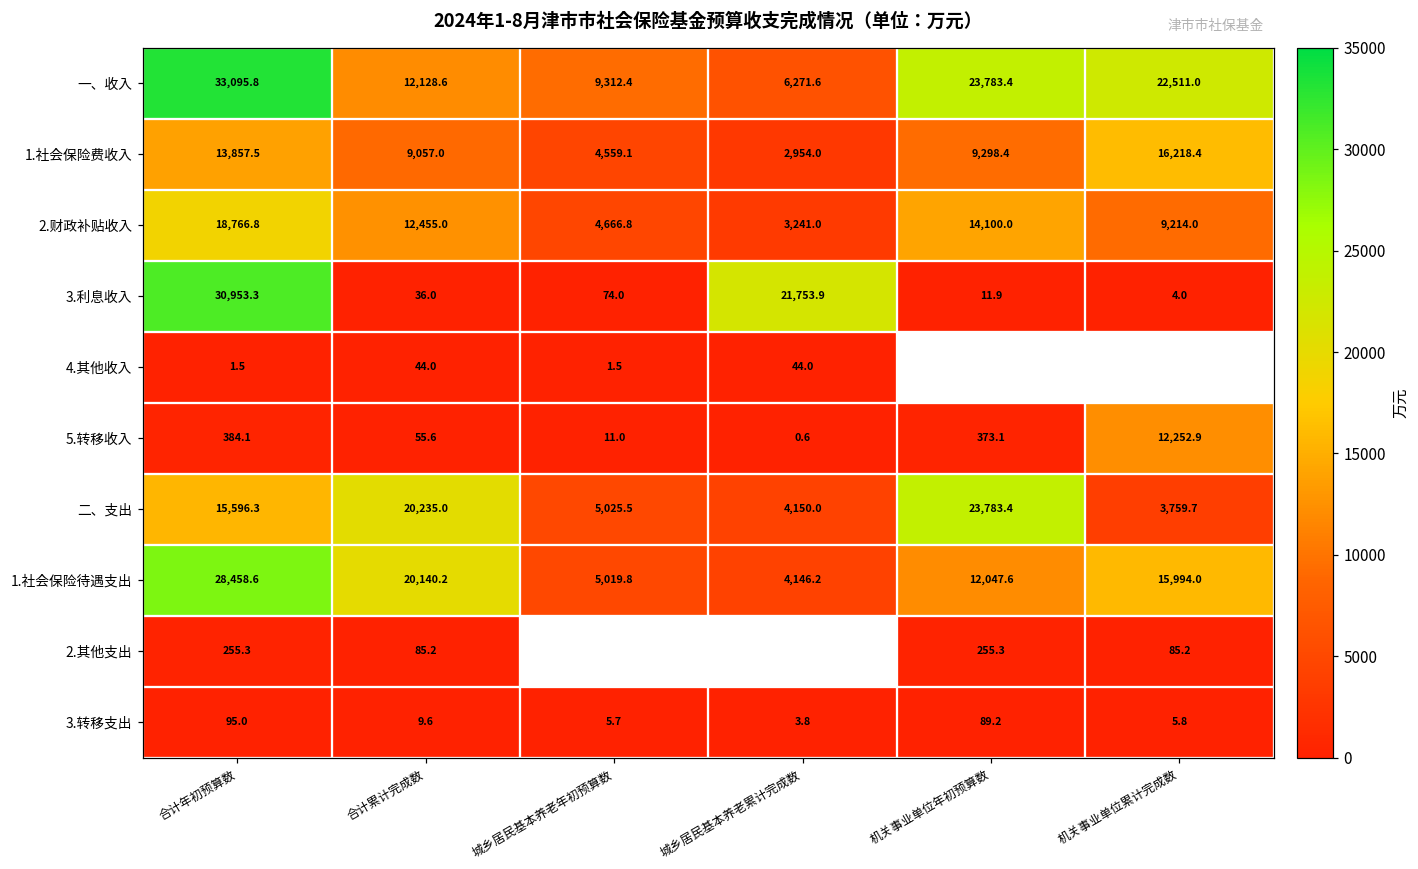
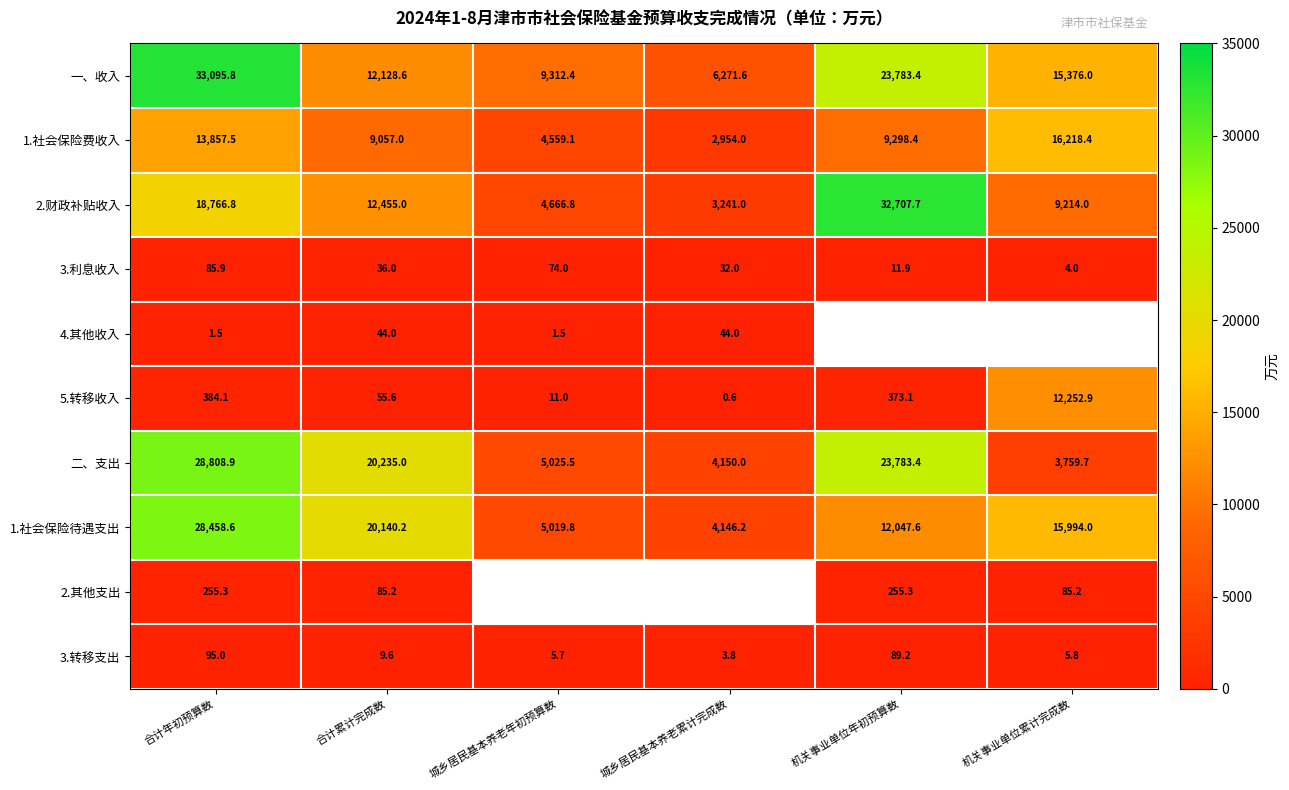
一、收入, 机关事业单位累计完成数: 22,511.0 -> 15,376.0
2.财政补贴收入, 机关事业单位年初预算数: 14,100.0 -> 32,707.7
3.利息收入, 合计年初预算数: 30,953.3 -> 85.9
3.利息收入, 城乡居民基本养老累计完成数: 21,753.9 -> 32.0
二、支出, 合计年初预算数: 15,596.3 -> 28,808.9
